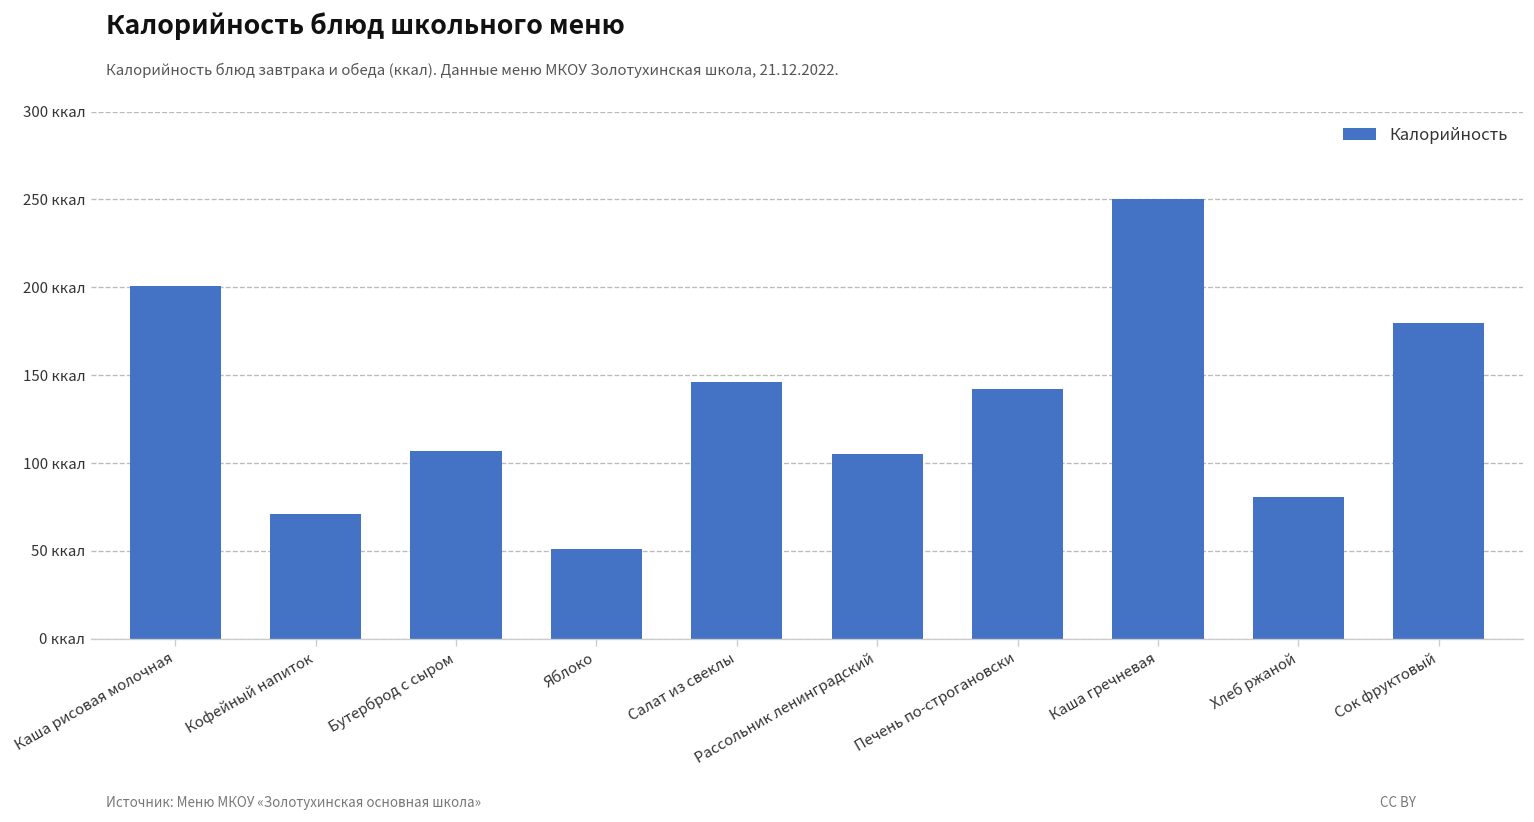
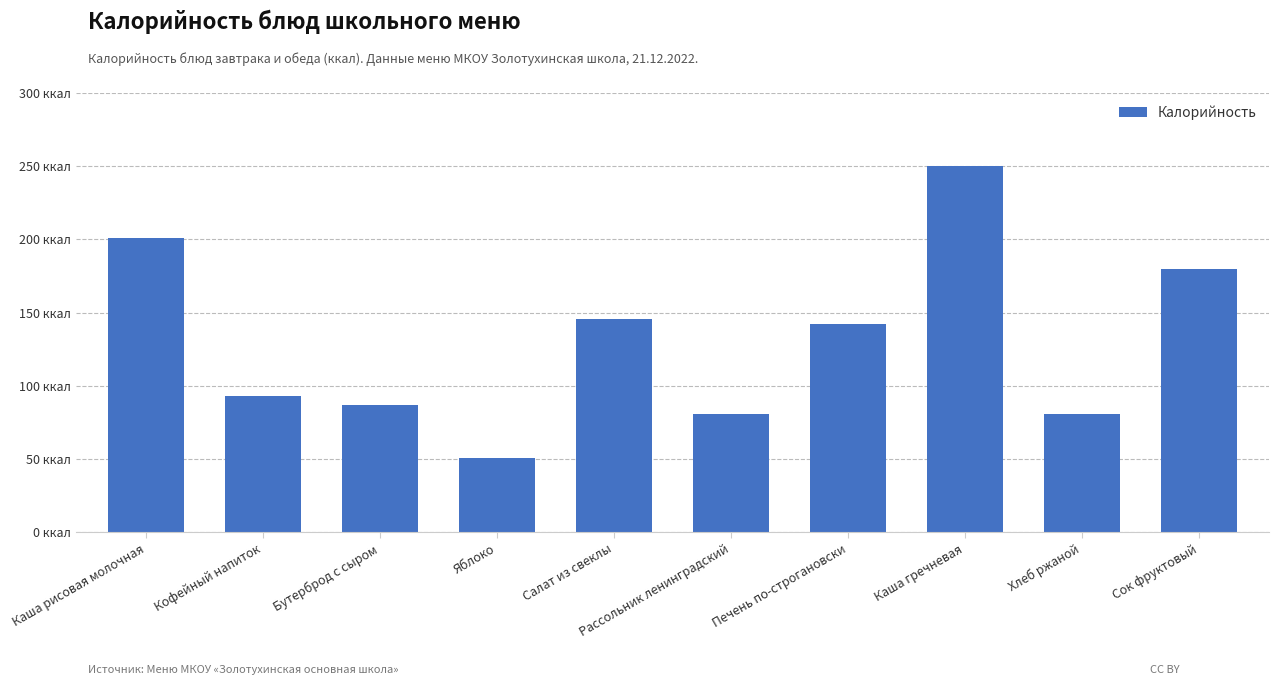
Кофейный напиток: 71 ккал -> 93 ккал
Бутерброд с сыром: 107 ккал -> 87 ккал
Рассольник ленинградский: 105 ккал -> 81 ккал
